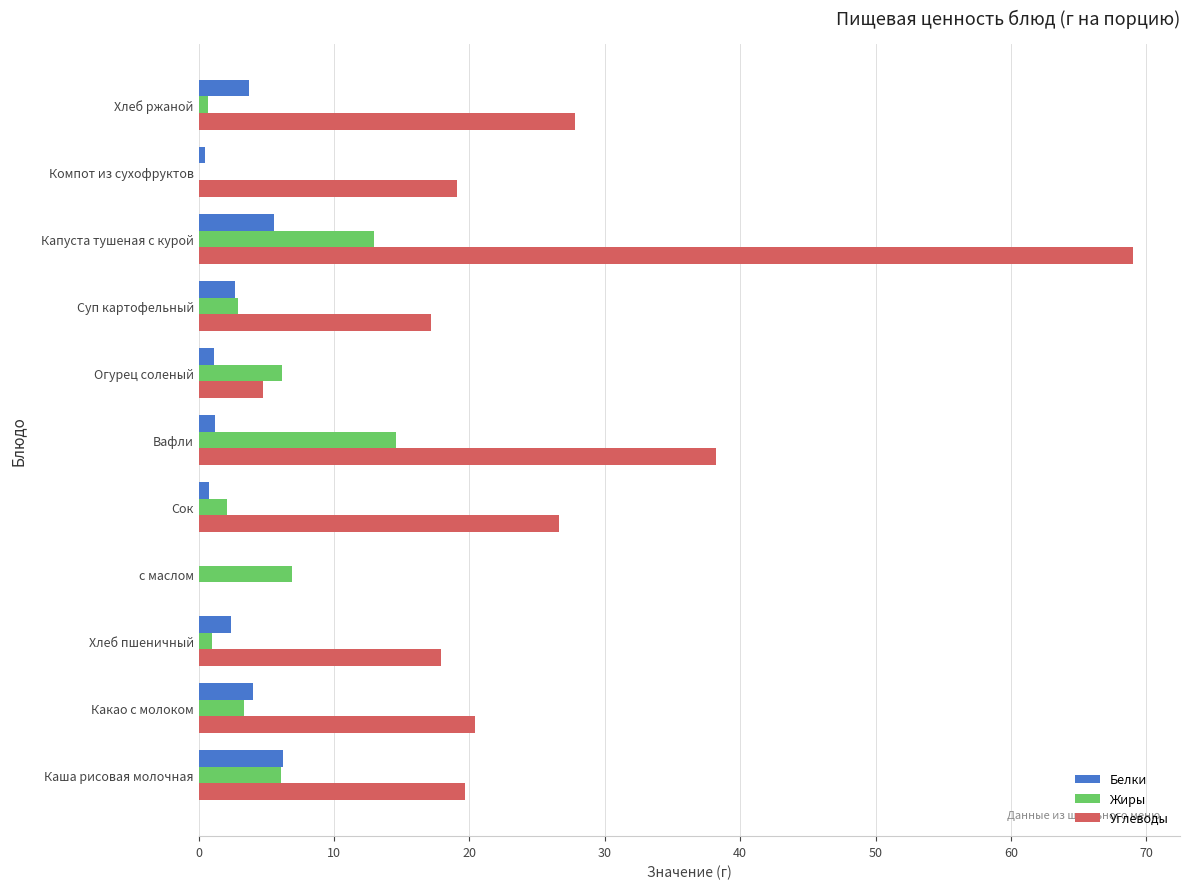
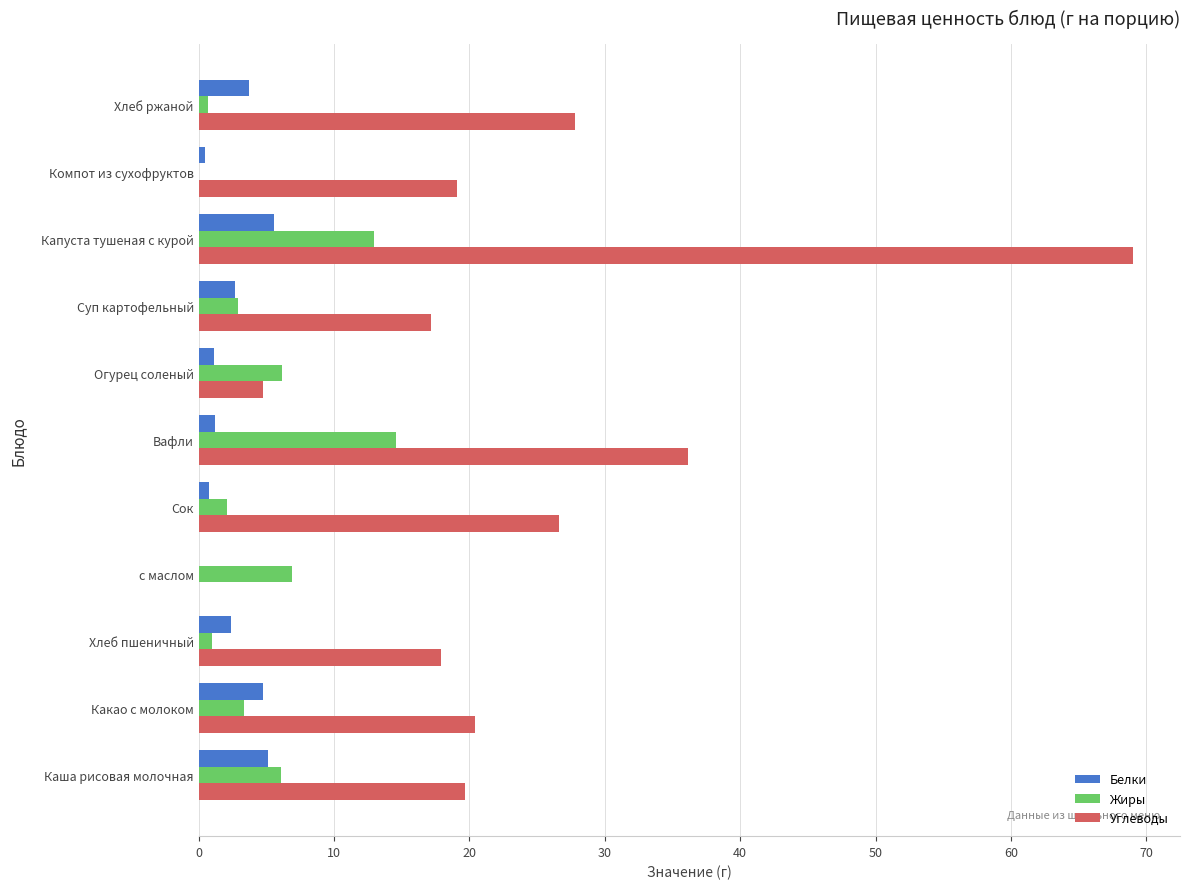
Углеводы, Вафли: 38.2 -> 36.2
Белки, Какао с молоком: 4.0 -> 4.8
Белки, Каша рисовая молочная: 6.2 -> 5.1
